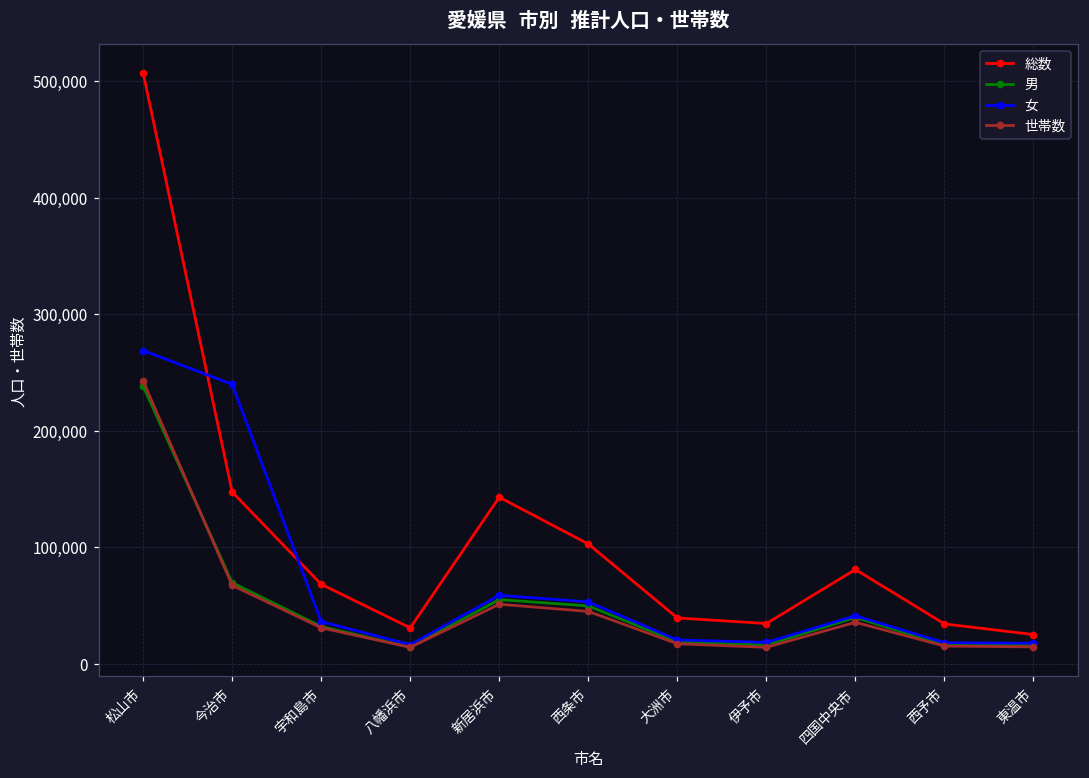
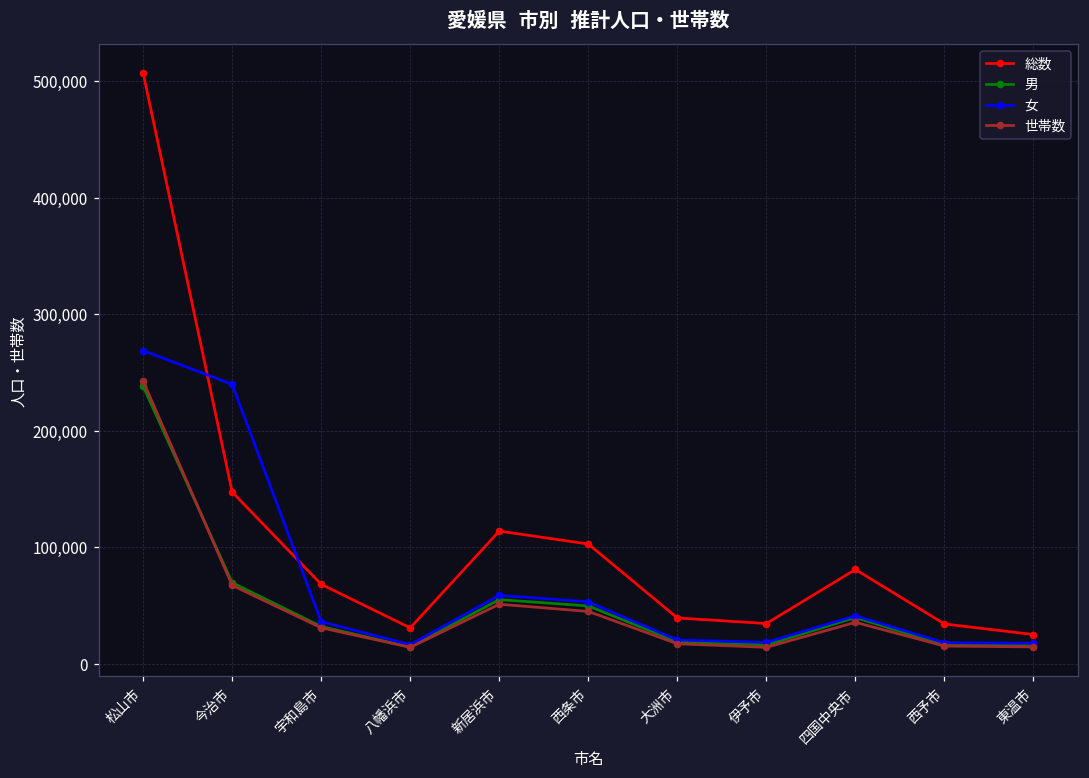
総数, 新居浜市: 143,000 -> 114,000
